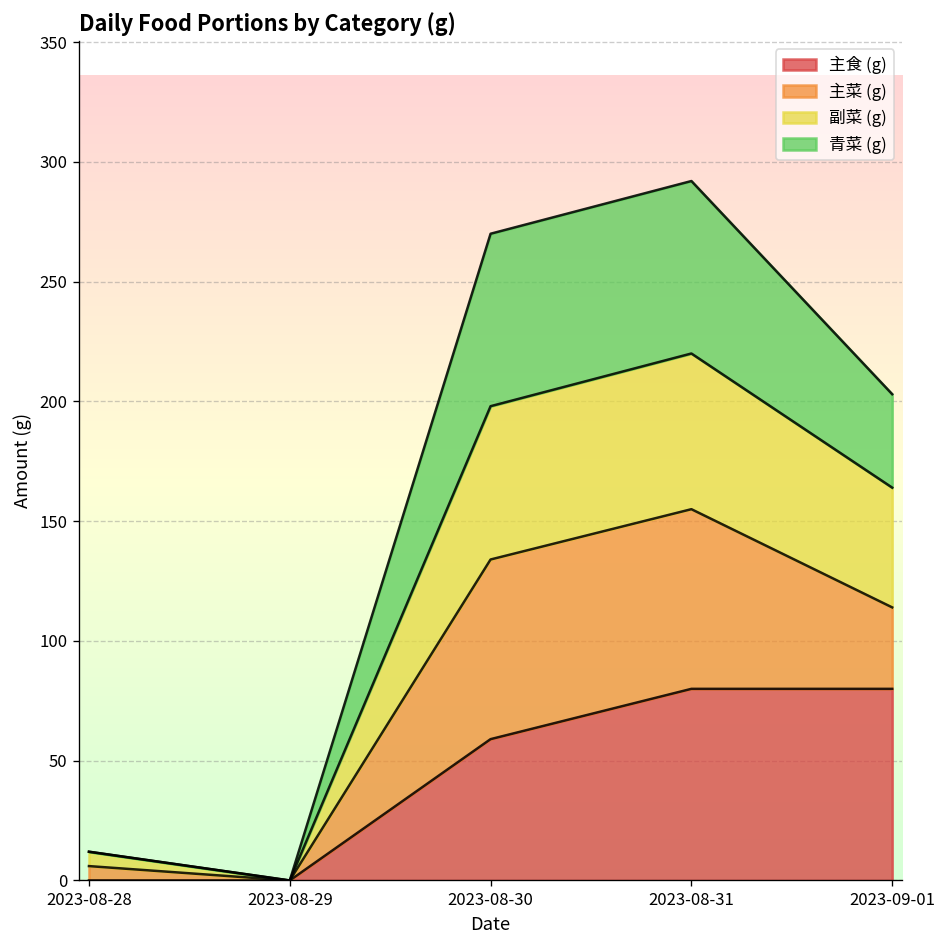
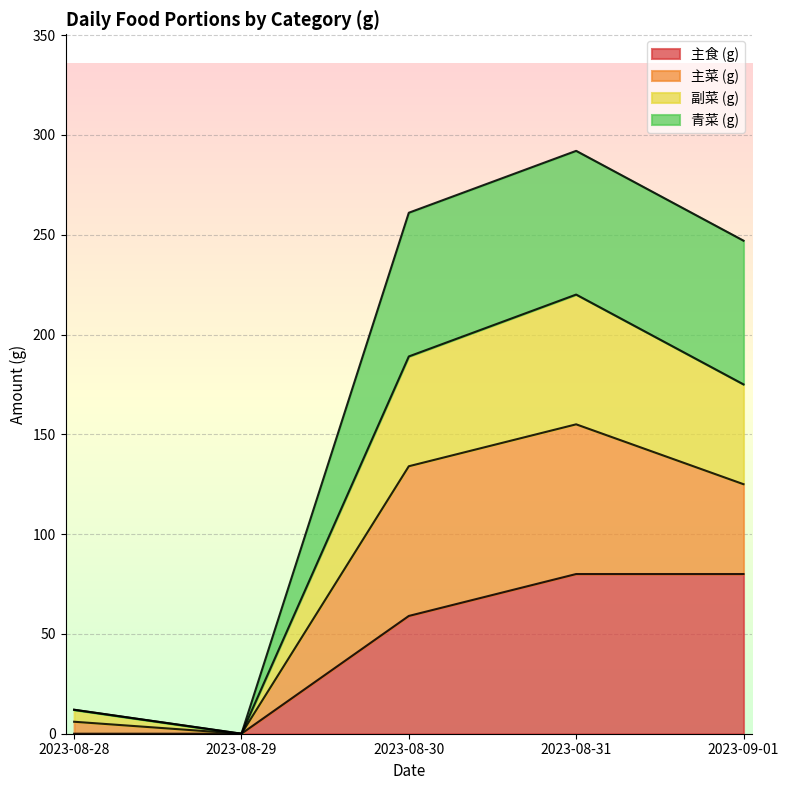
副菜 (g), 2023-08-30: 64 -> 55
主菜 (g), 2023-09-01: 34 -> 45
青菜 (g), 2023-09-01: 39 -> 72
